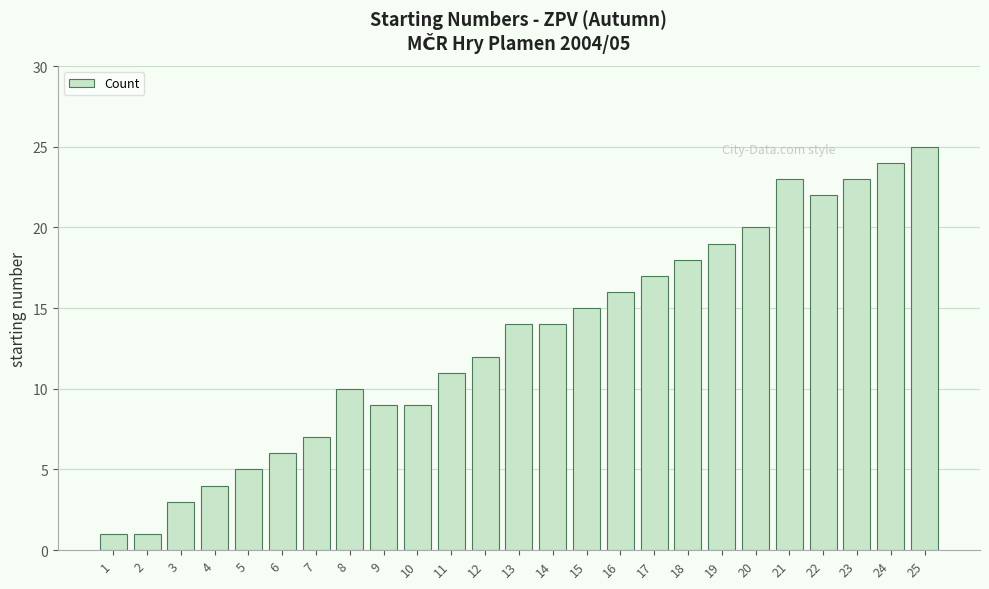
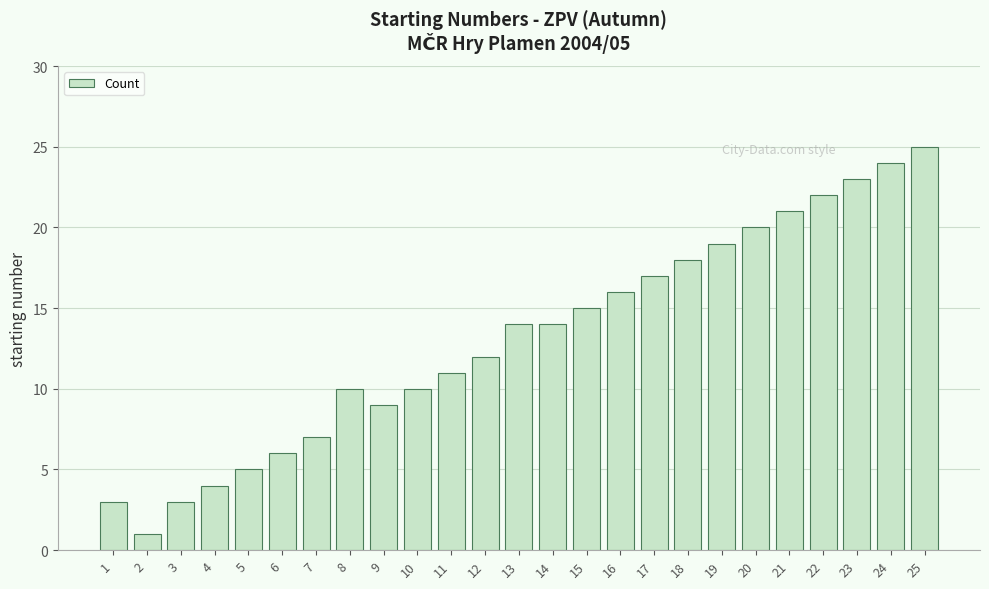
1: 1 -> 3
10: 9 -> 10
21: 23 -> 21
